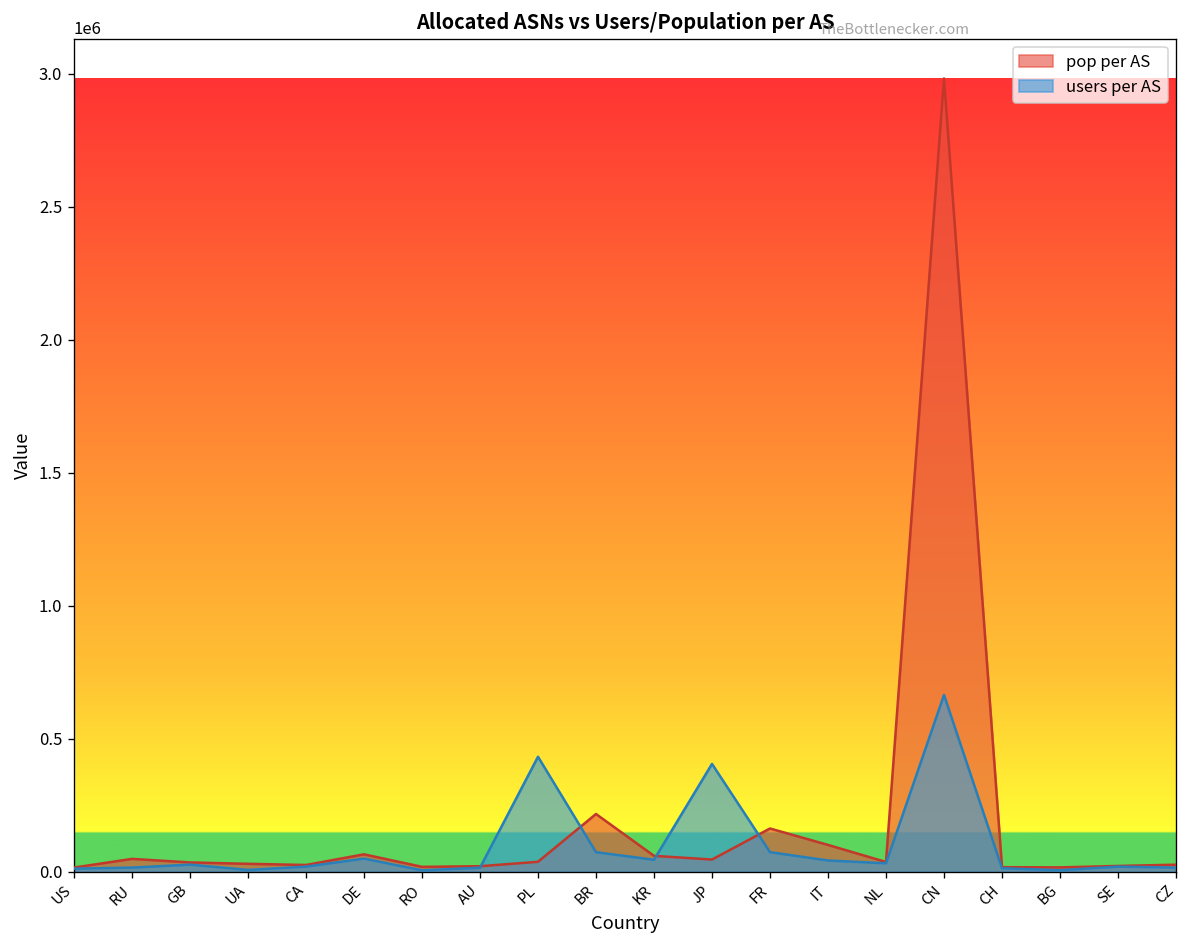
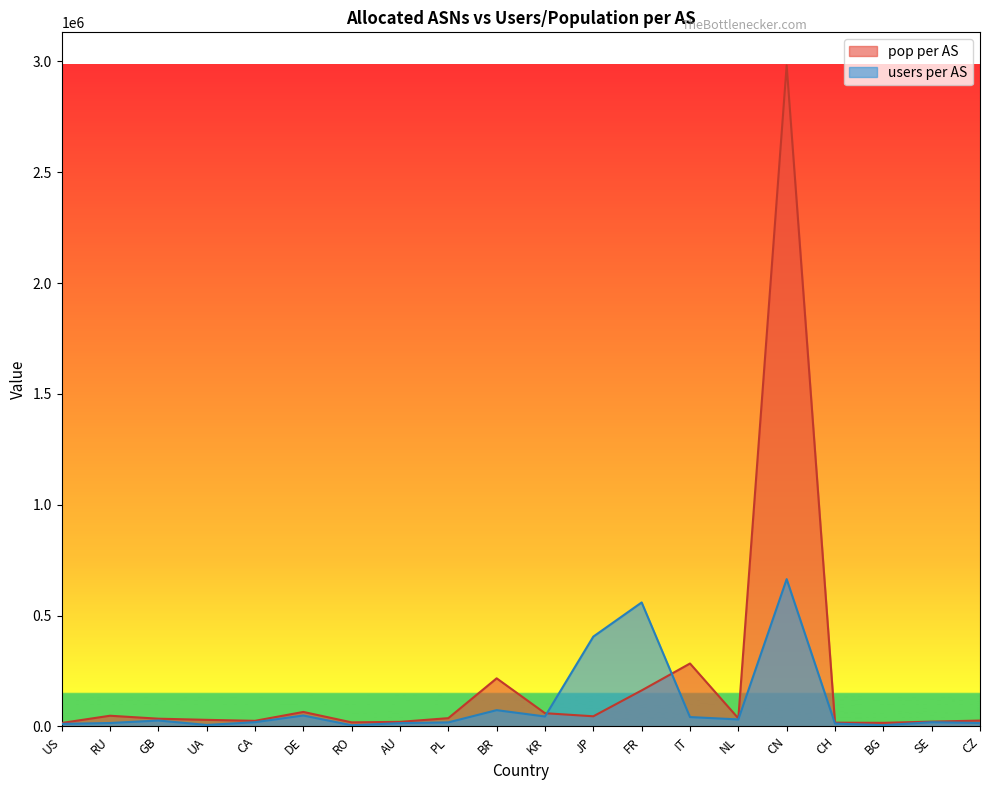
users per AS, PL: 430000 -> 20000
users per AS, FR: 70000 -> 560000
pop per AS, IT: 100000 -> 280000
